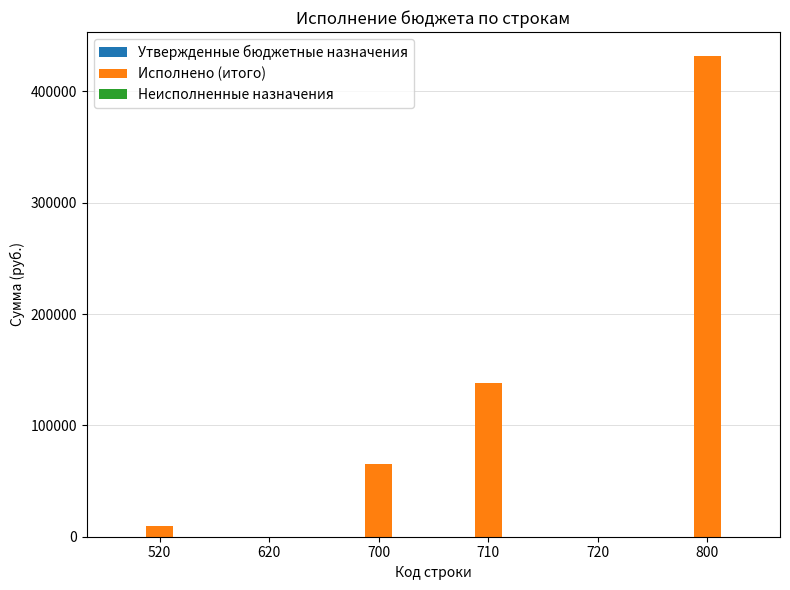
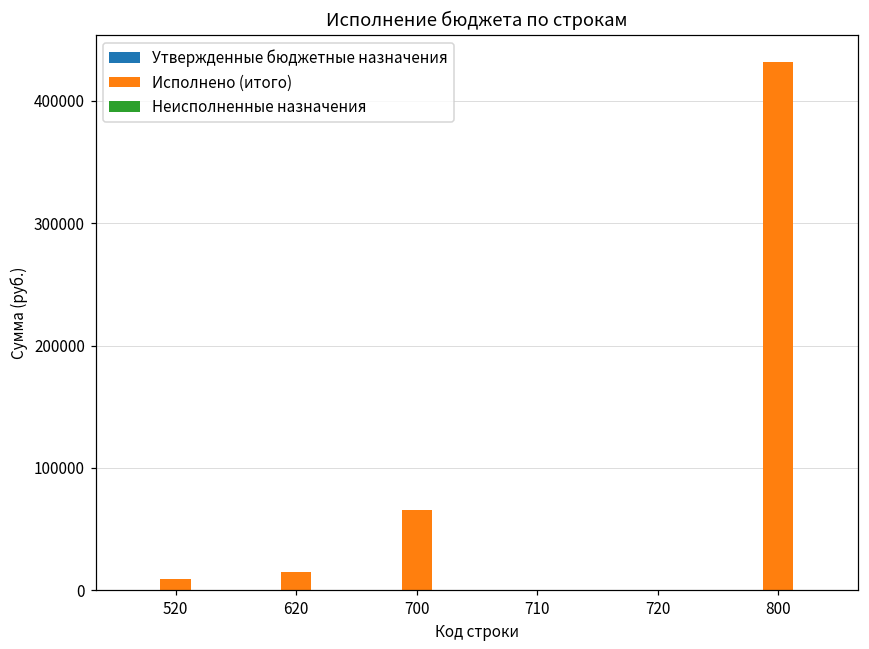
Исполнено (итого), 620: 0 -> 15000
Исполнено (итого), 710: 138000 -> 0
